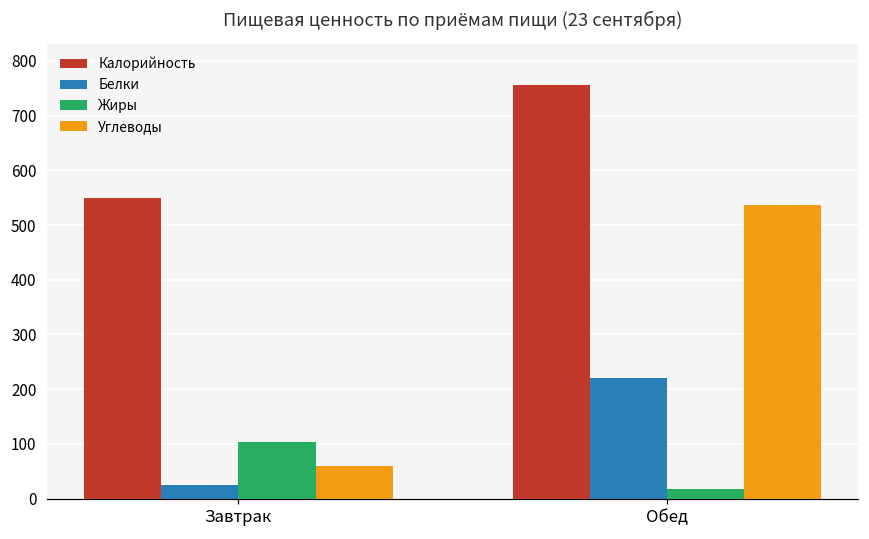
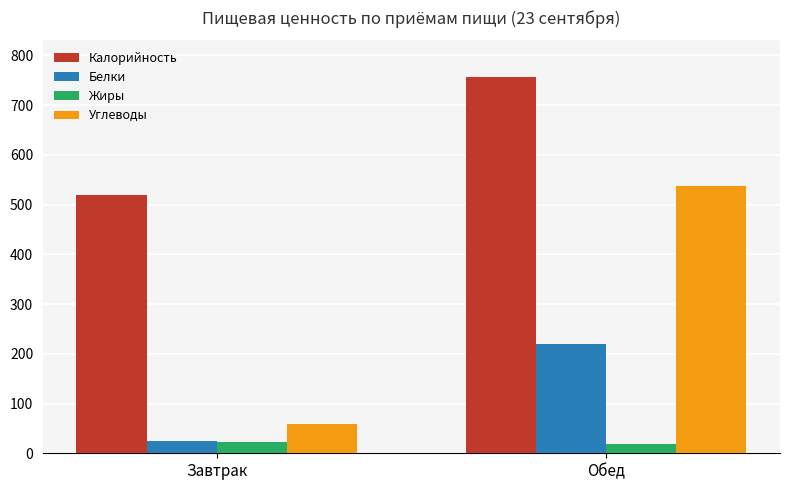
Калорийность, Завтрак: 550 -> 520
Жиры, Завтрак: 100 -> 20
